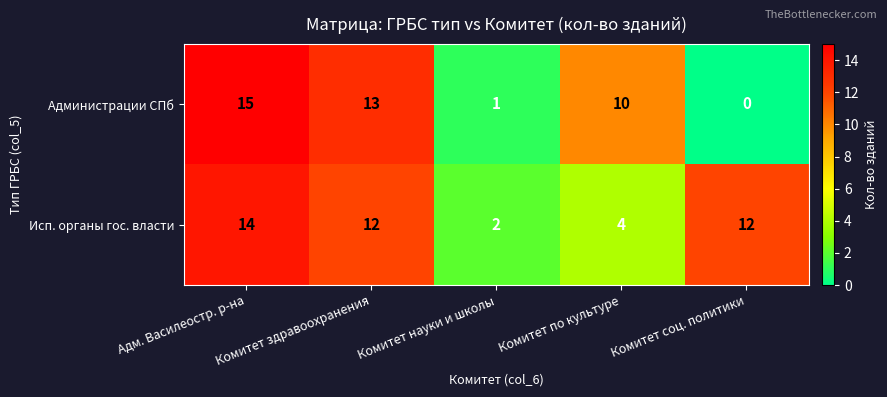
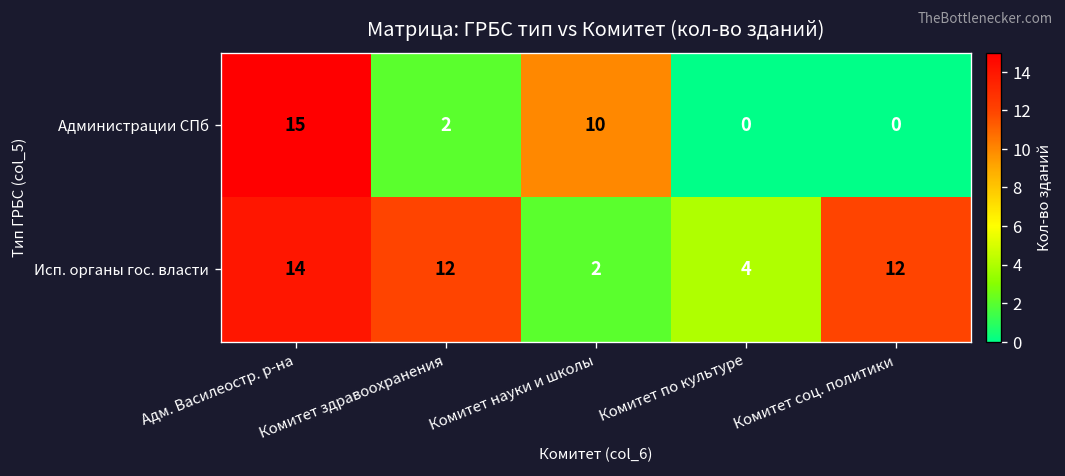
Администрации СПб, Комитет здравоохранения: 13 -> 2
Администрации СПб, Комитет науки и школы: 1 -> 10
Администрации СПб, Комитет по культуре: 10 -> 0
